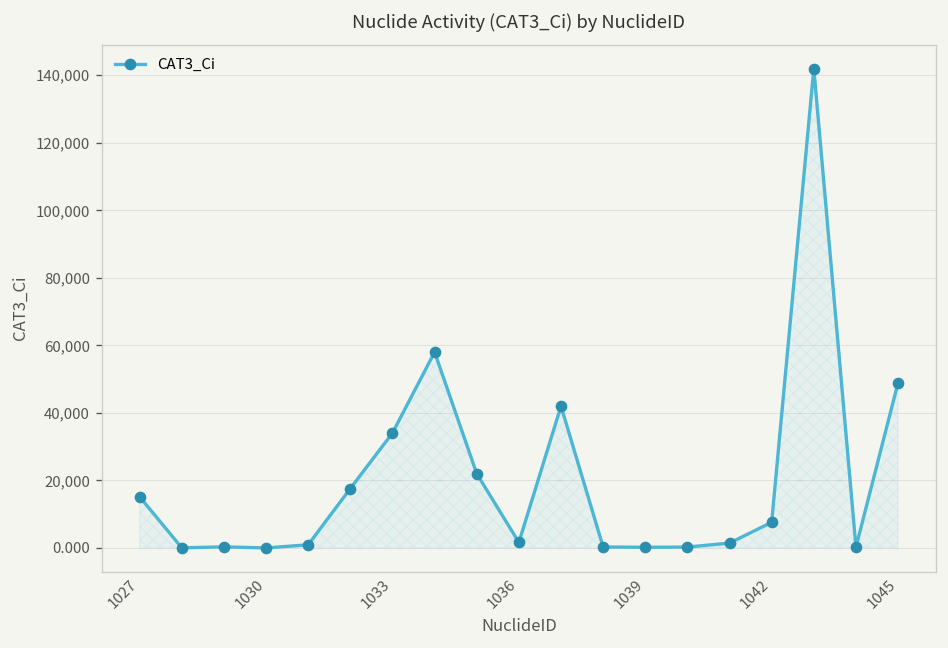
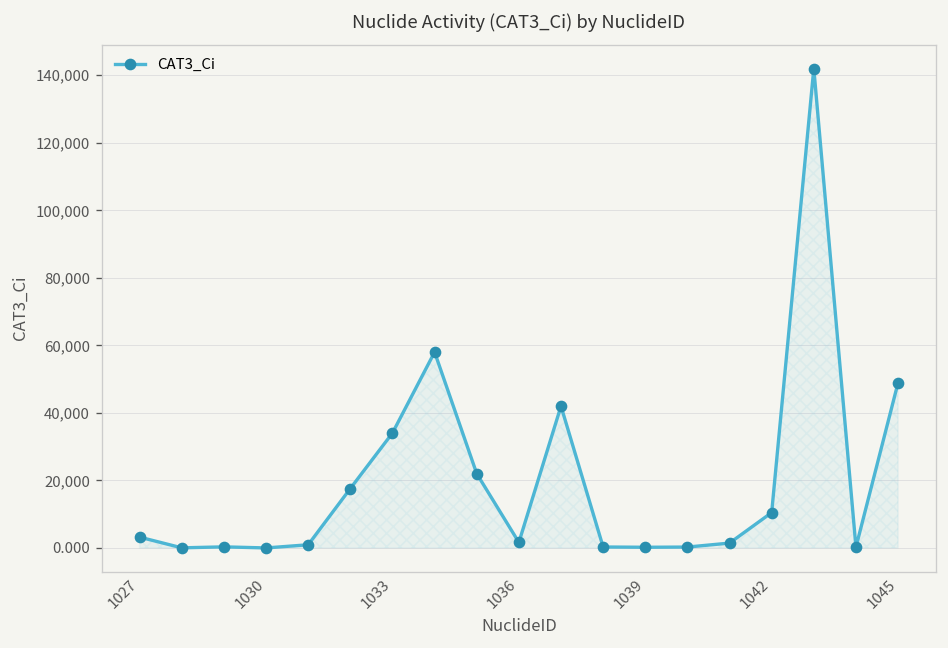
1027: 15,000 -> 3,000
1042: 8,000 -> 10,000
